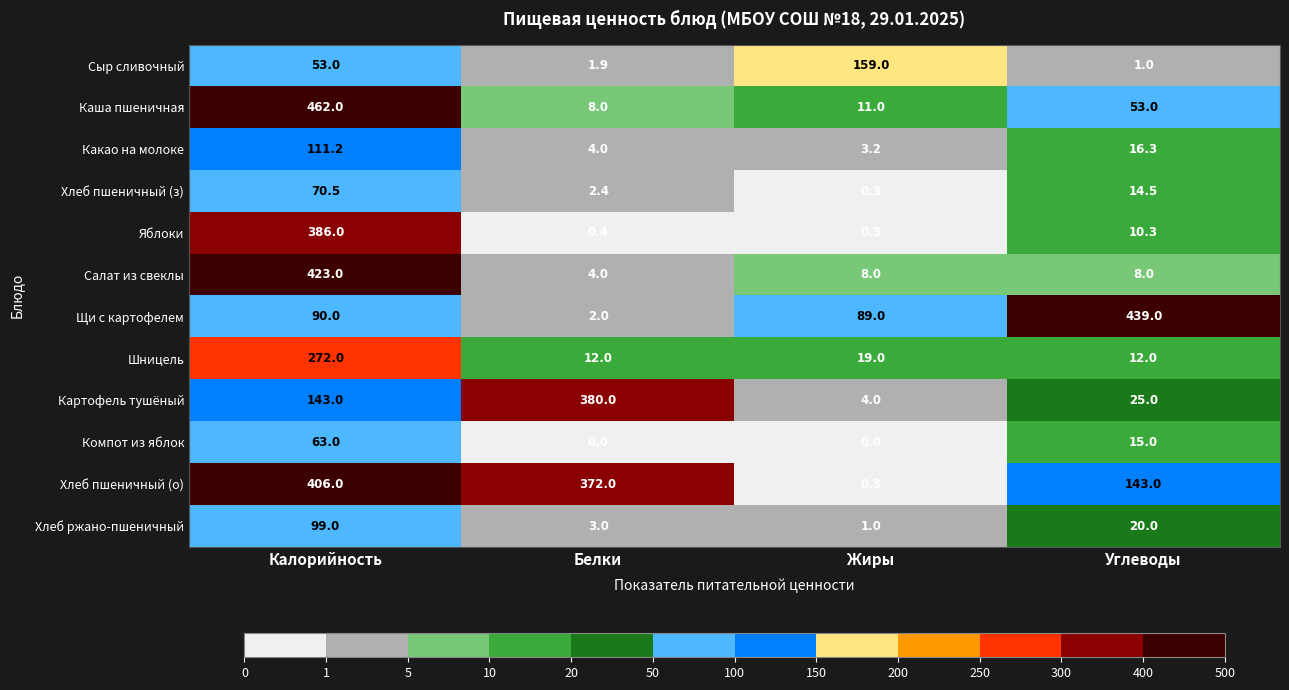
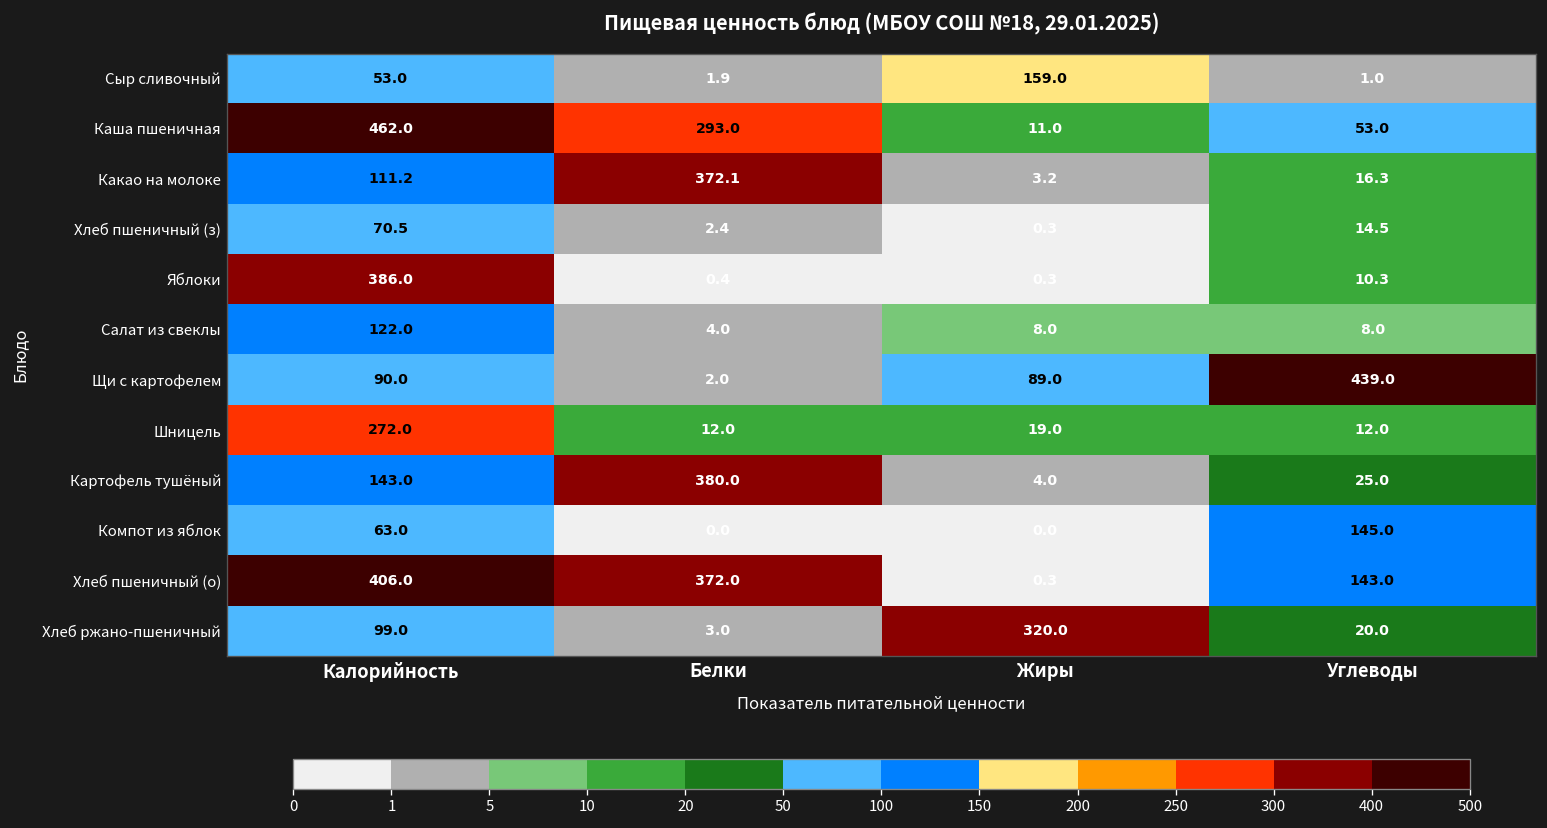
Каша пшеничная, Белки: 8.0 -> 293.0
Какао на молоке, Белки: 4.0 -> 372.1
Салат из свеклы, Калорийность: 423.0 -> 122.0
Компот из яблок, Углеводы: 15.0 -> 145.0
Хлеб ржано-пшеничный, Жиры: 1.0 -> 320.0
